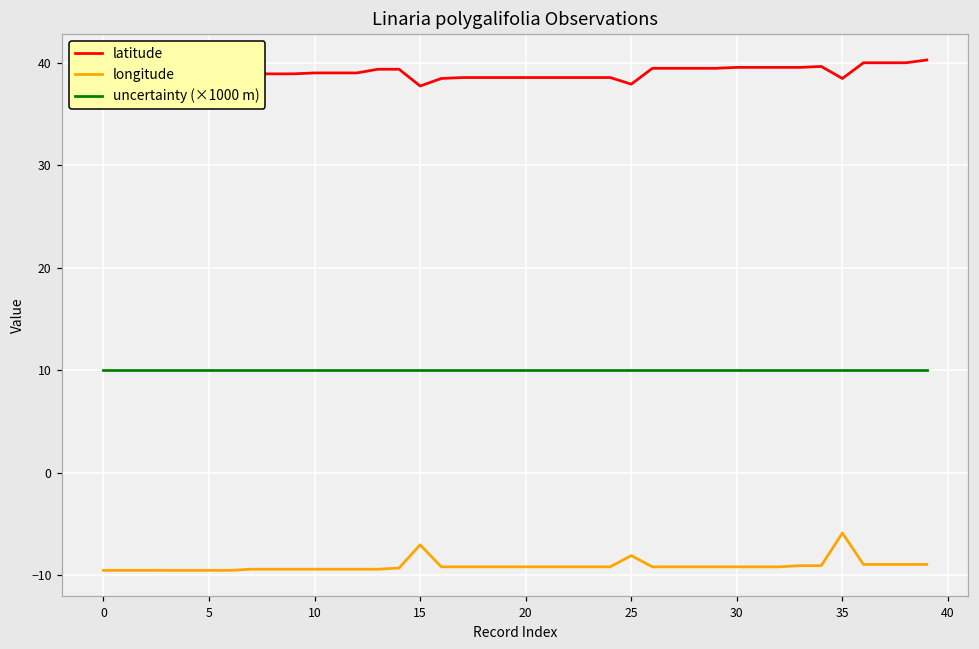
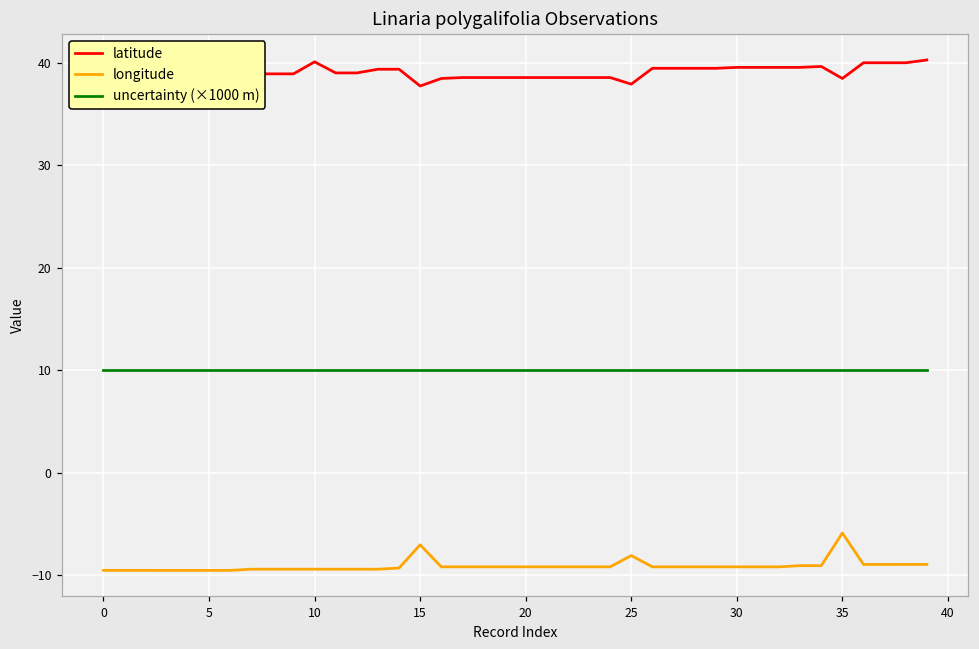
latitude, 10: 39 -> 40
